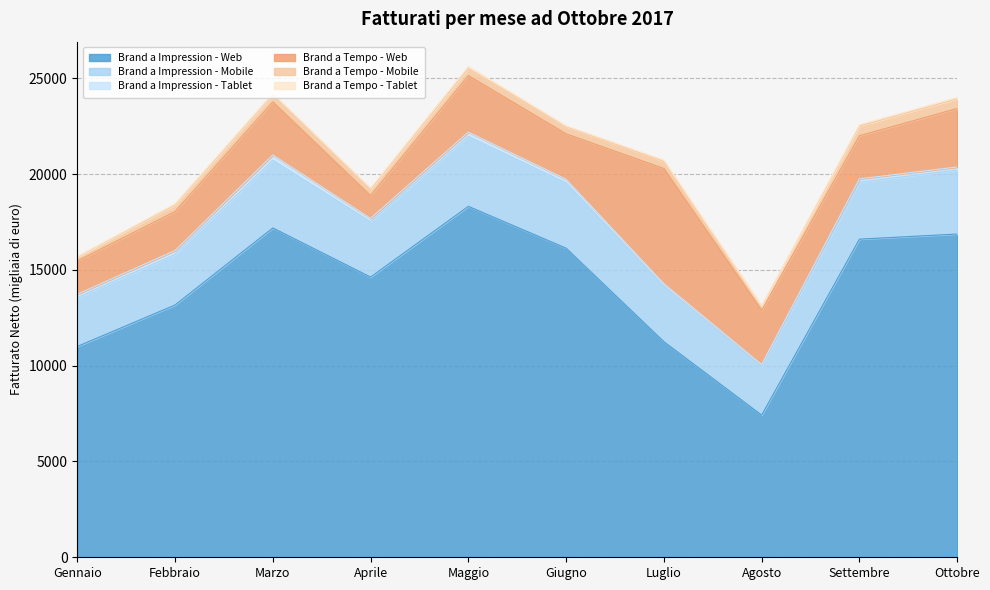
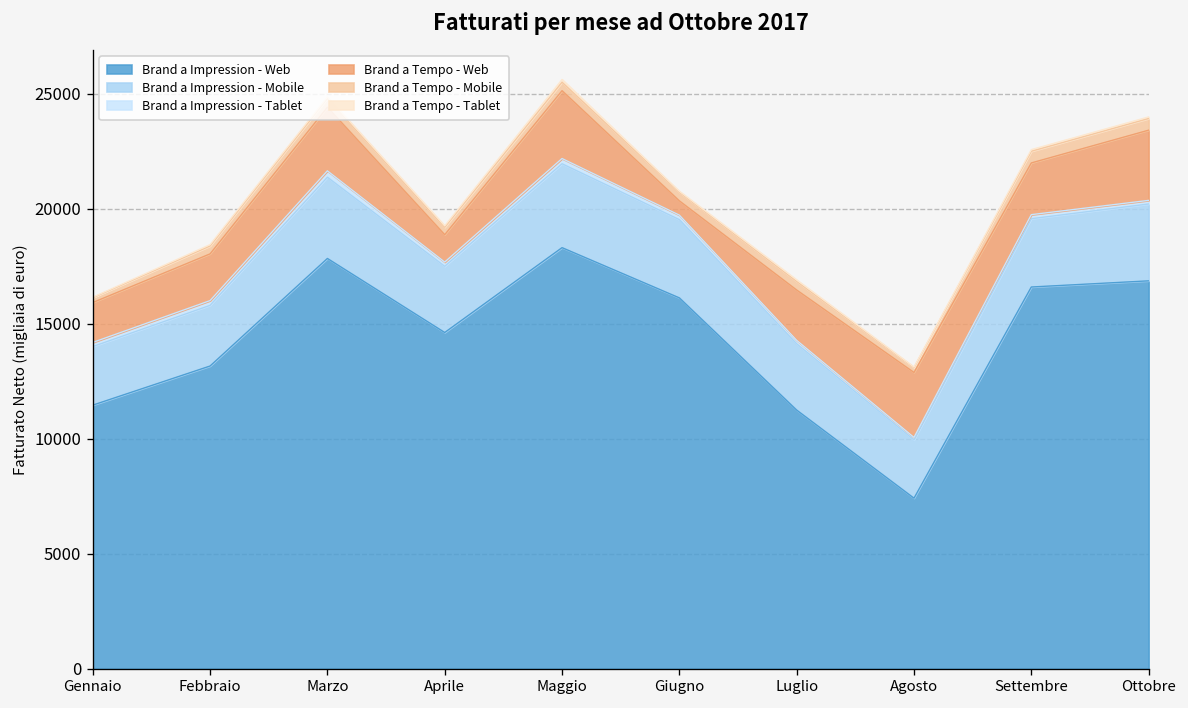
Brand a Impression - Web, Gennaio: 11000 -> 11500
Brand a Impression - Web, Marzo: 17200 -> 17800
Brand a Tempo - Web, Giugno: 2400 -> 600
Brand a Tempo - Web, Luglio: 6000 -> 2200
